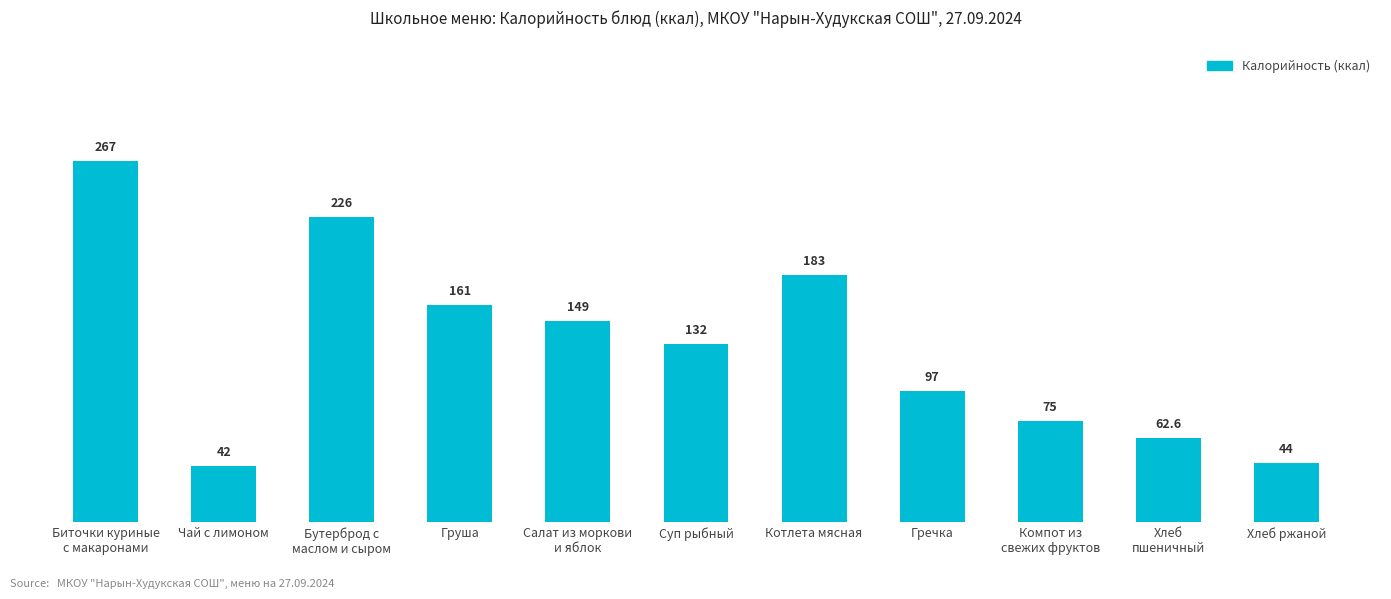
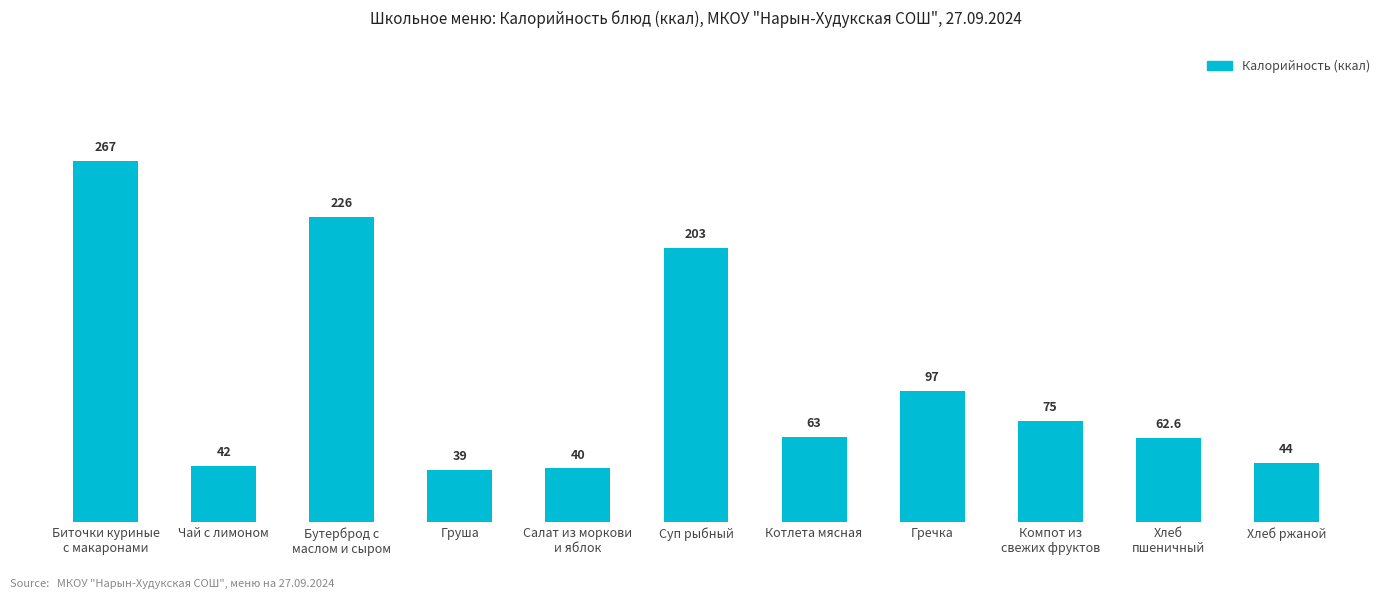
Груша: 161 -> 39
Салат из моркови и яблок: 149 -> 40
Суп рыбный: 132 -> 203
Котлета мясная: 183 -> 63
